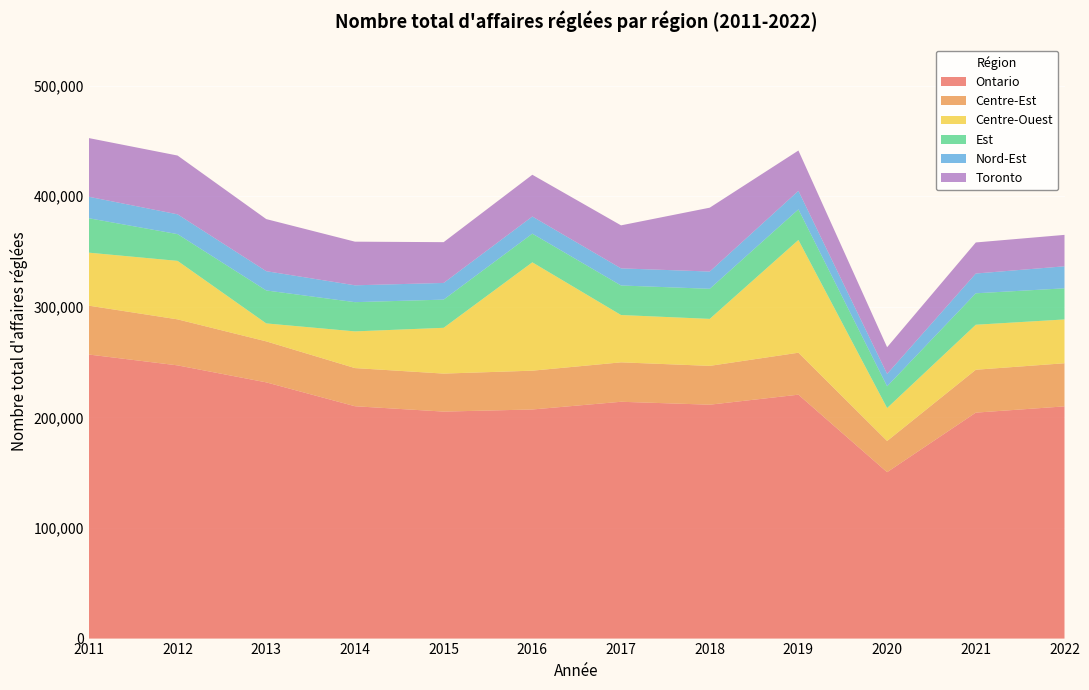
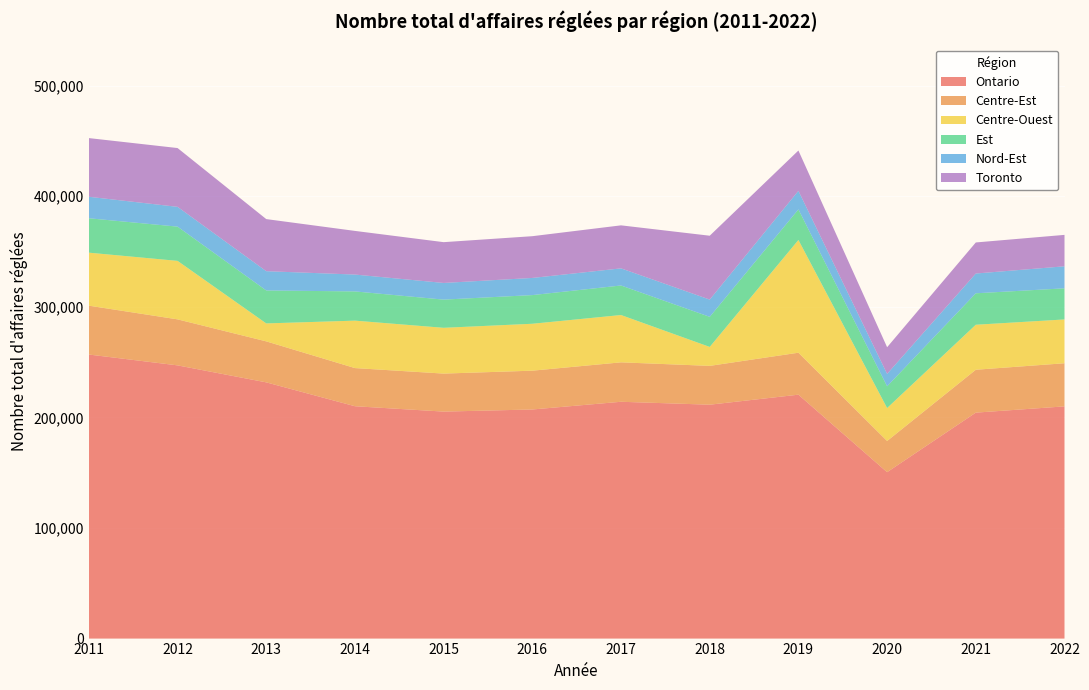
Est, 2012: 24,000 -> 31,000
Centre-Ouest, 2014: 33,000 -> 43,000
Centre-Ouest, 2016: 98,000 -> 42,000
Centre-Ouest, 2018: 42,000 -> 17,000
